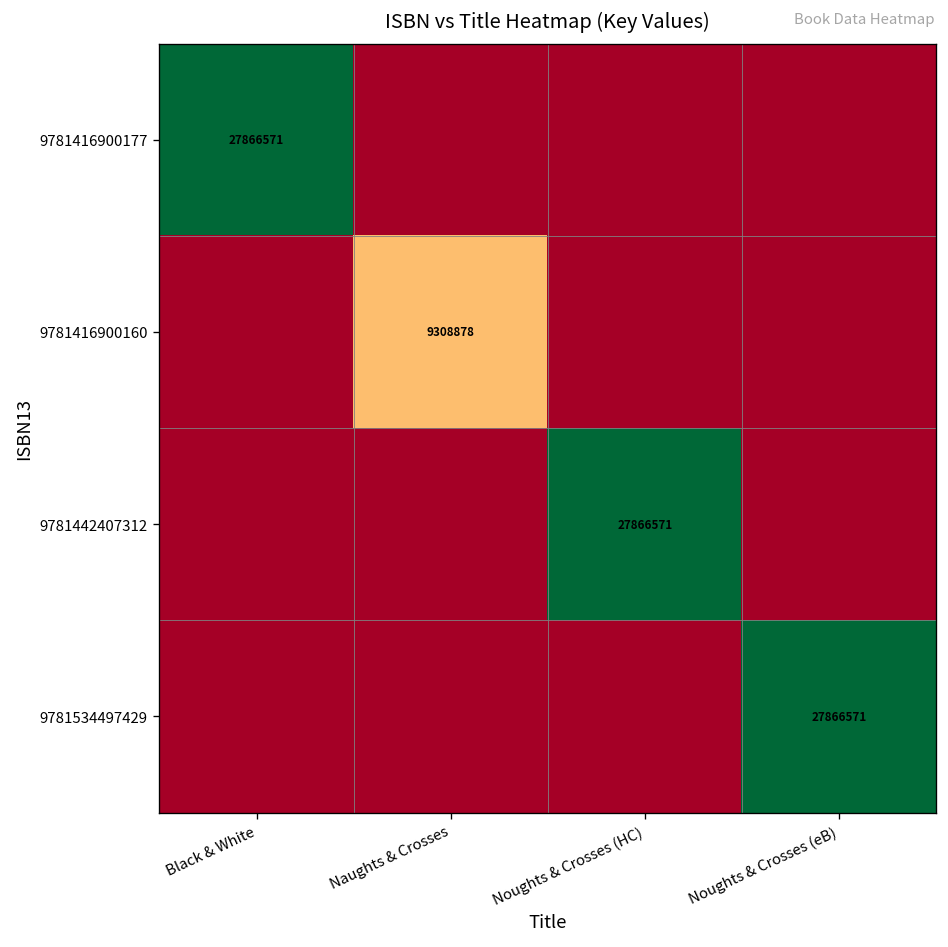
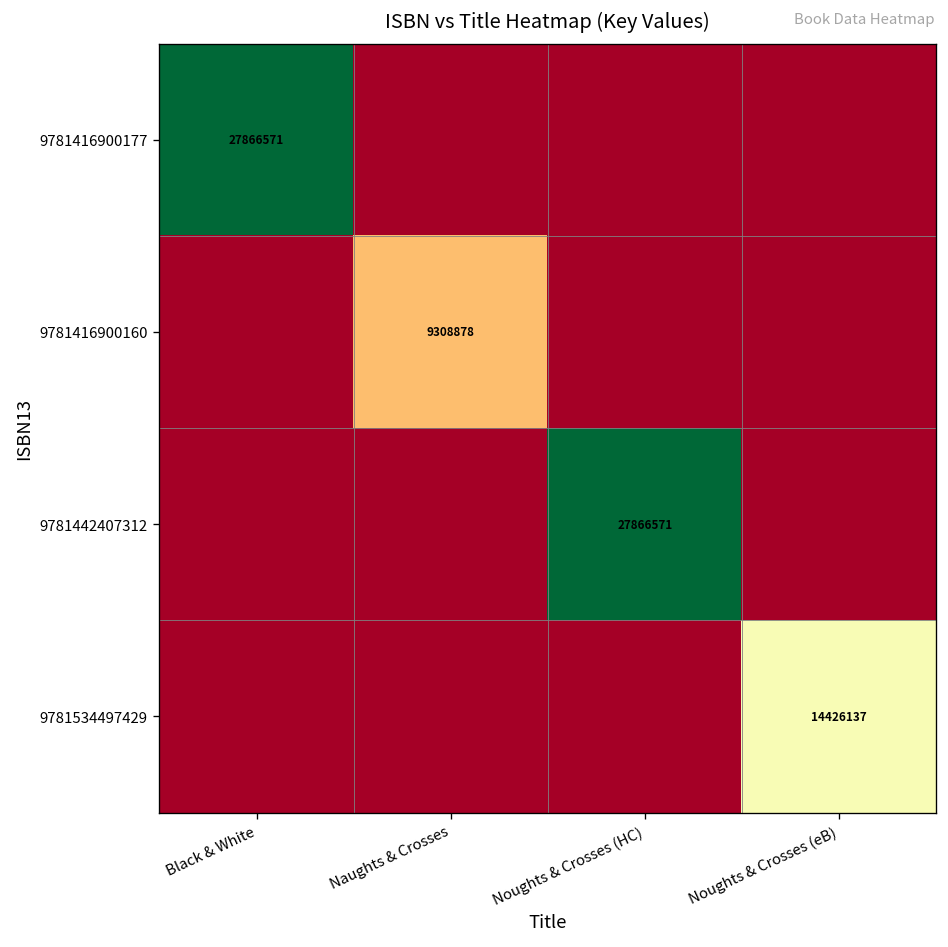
9781534497429, Noughts & Crosses (eB): 27866571 -> 14426137
